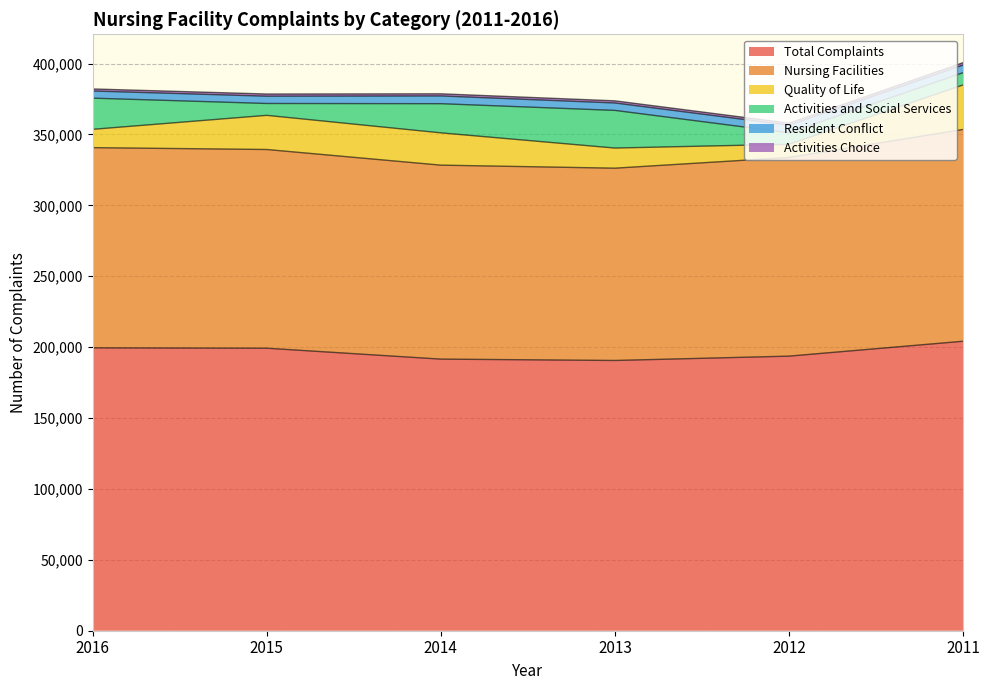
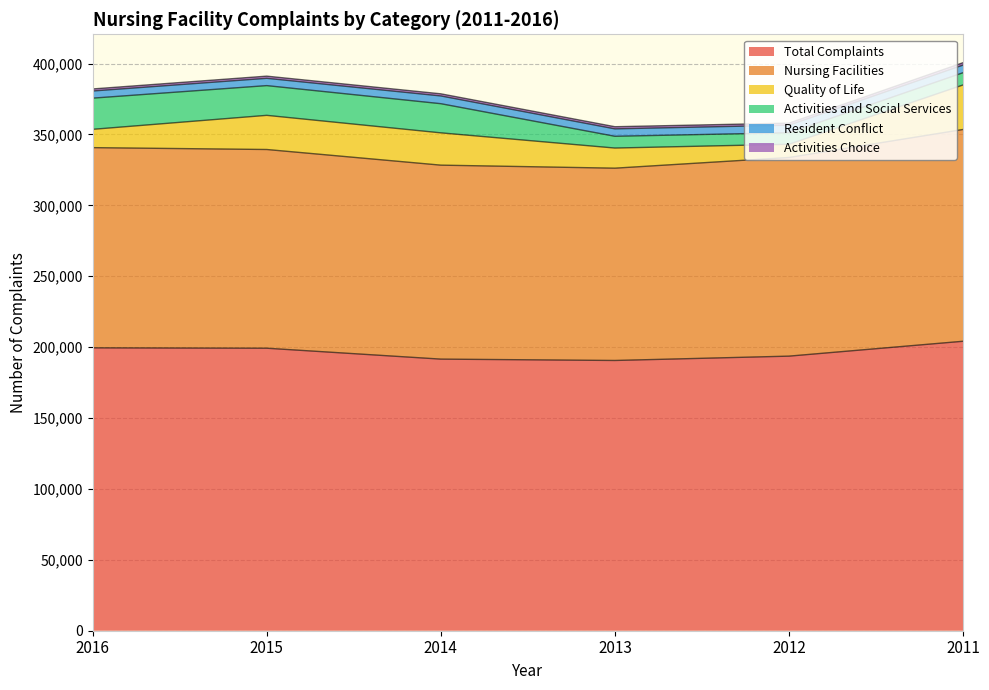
Activities and Social Services, 2015: 8,000 -> 21,000
Activities and Social Services, 2013: 27,000 -> 8,000
